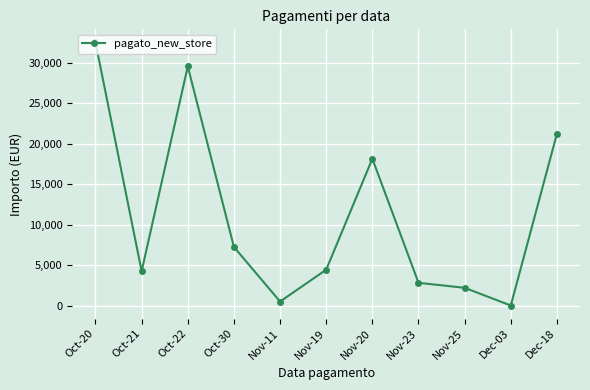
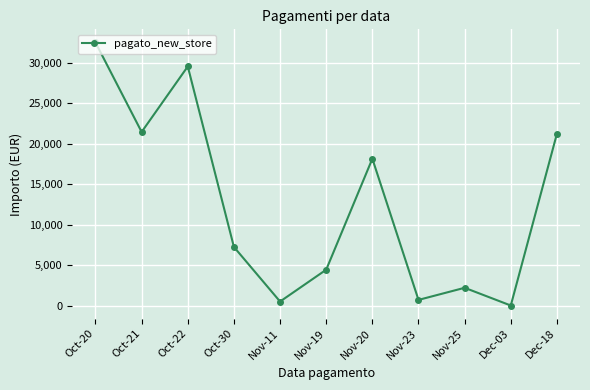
Oct-21: 4,000 -> 21,000
Nov-23: 3,000 -> 1,000
